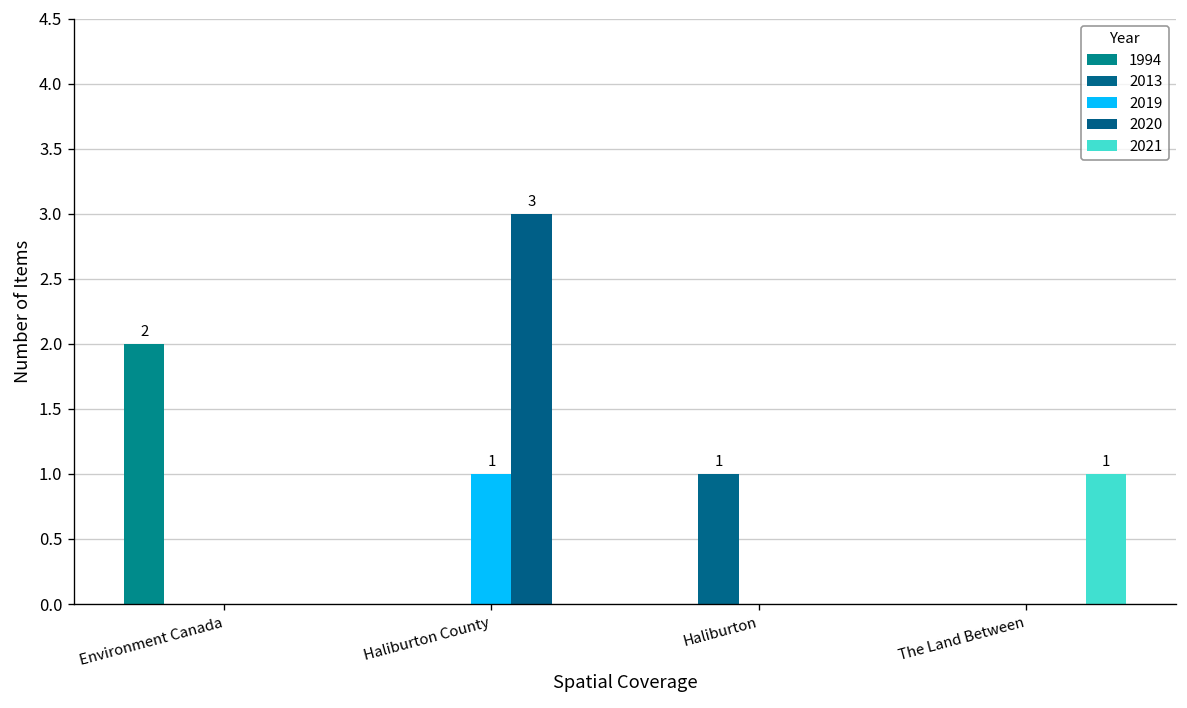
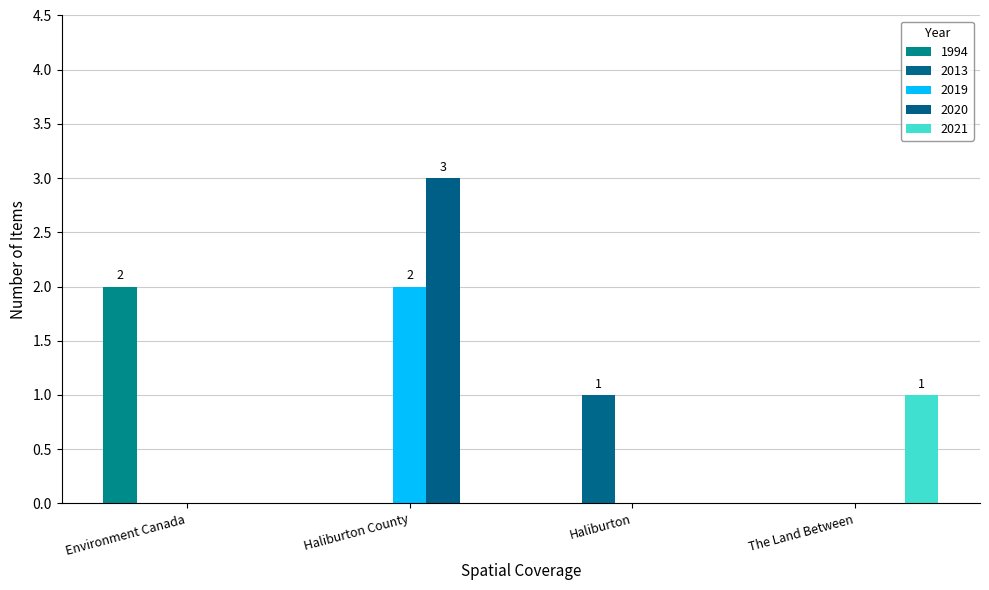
2019, Haliburton County: 1 -> 2
